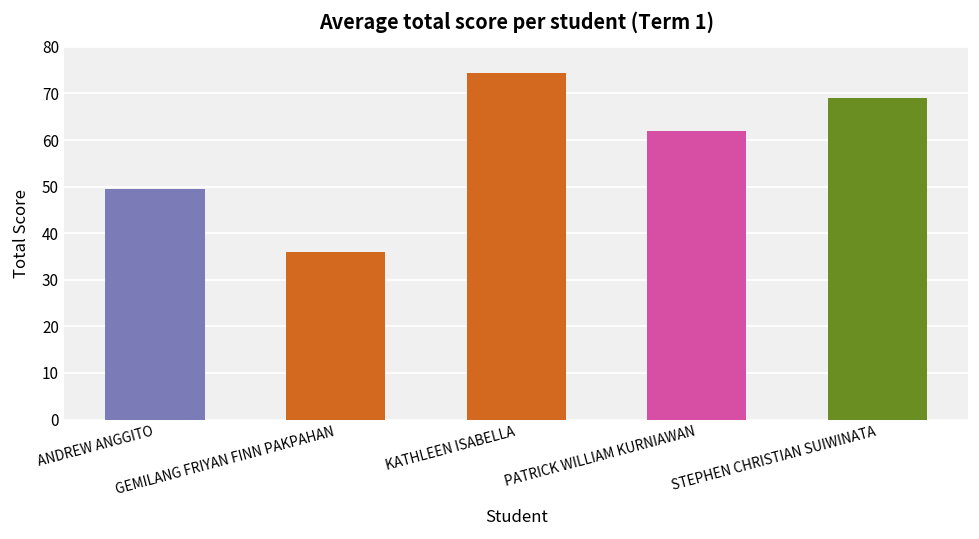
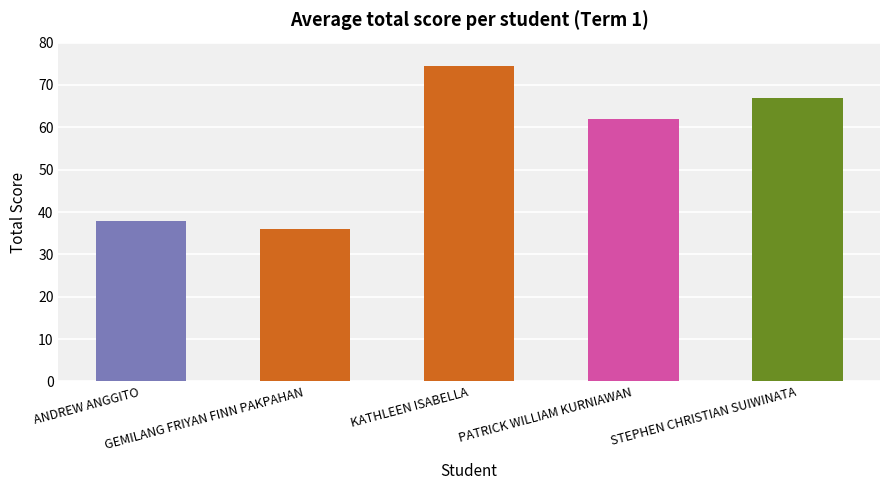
ANDREW ANGGITO: 50 -> 38
STEPHEN CHRISTIAN SUIWINATA: 69 -> 67
